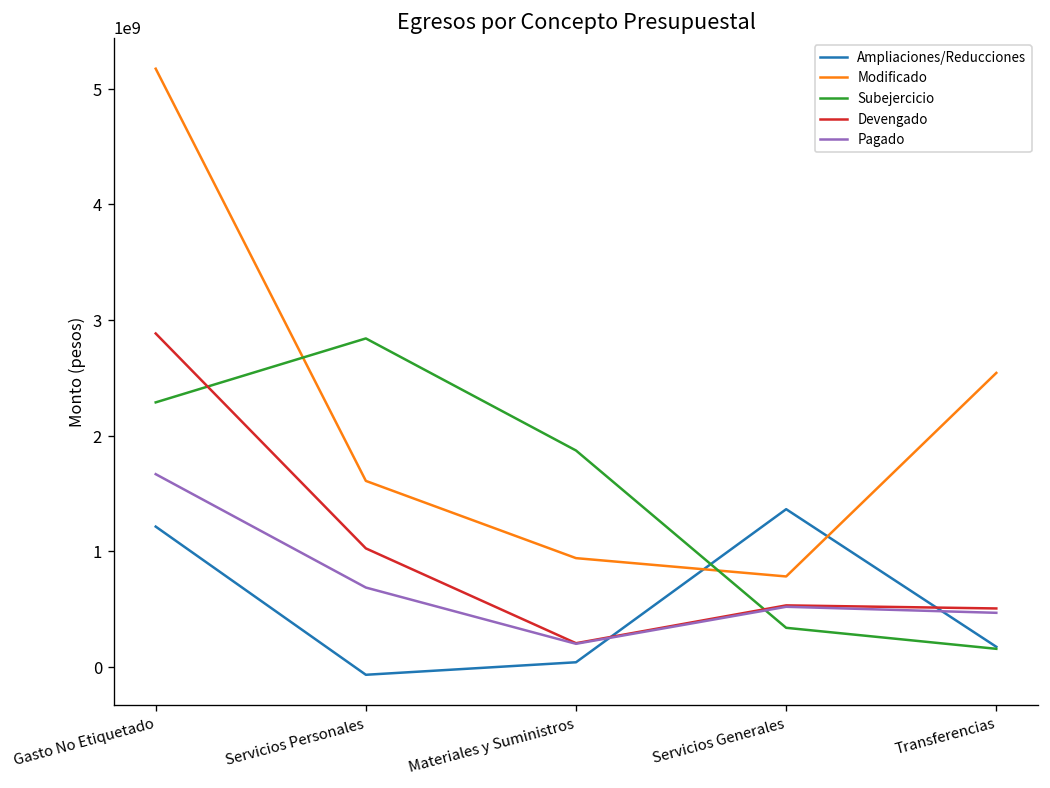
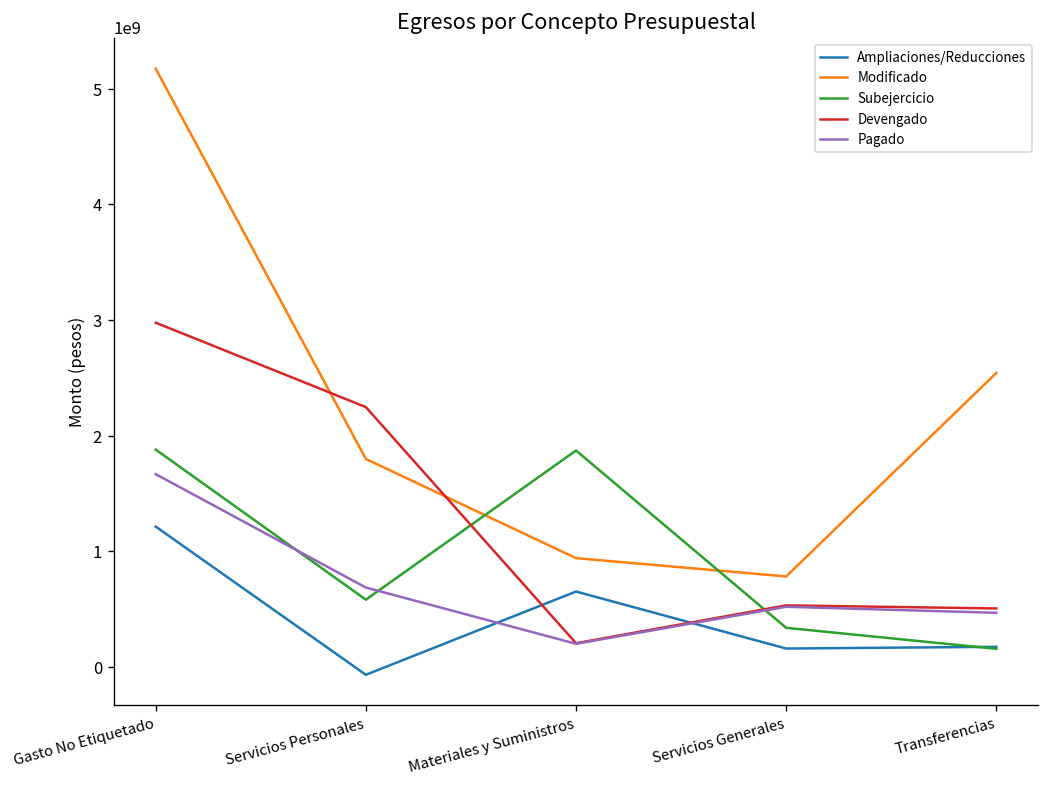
Subejercicio, Gasto No Etiquetado: 2300000000 -> 1900000000
Devengado, Gasto No Etiquetado: 2900000000 -> 3000000000
Modificado, Servicios Personales: 1600000000 -> 1800000000
Subejercicio, Servicios Personales: 2800000000 -> 600000000
Devengado, Servicios Personales: 1000000000 -> 2200000000
Ampliaciones/Reducciones, Materiales y Suministros: 0 -> 700000000
Ampliaciones/Reducciones, Servicios Generales: 1400000000 -> 200000000
